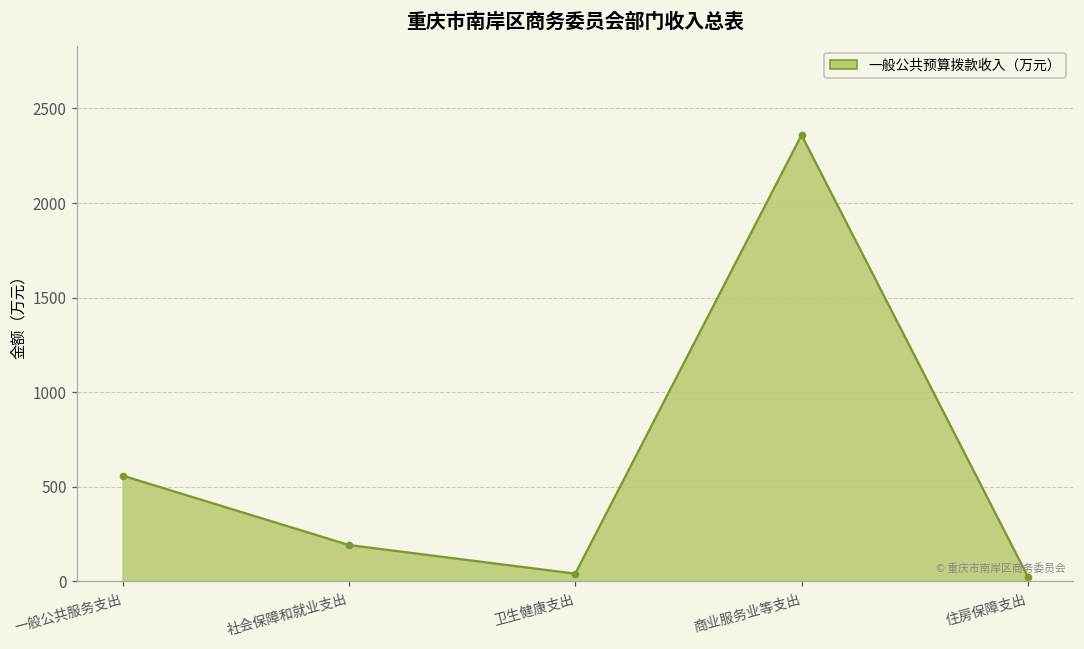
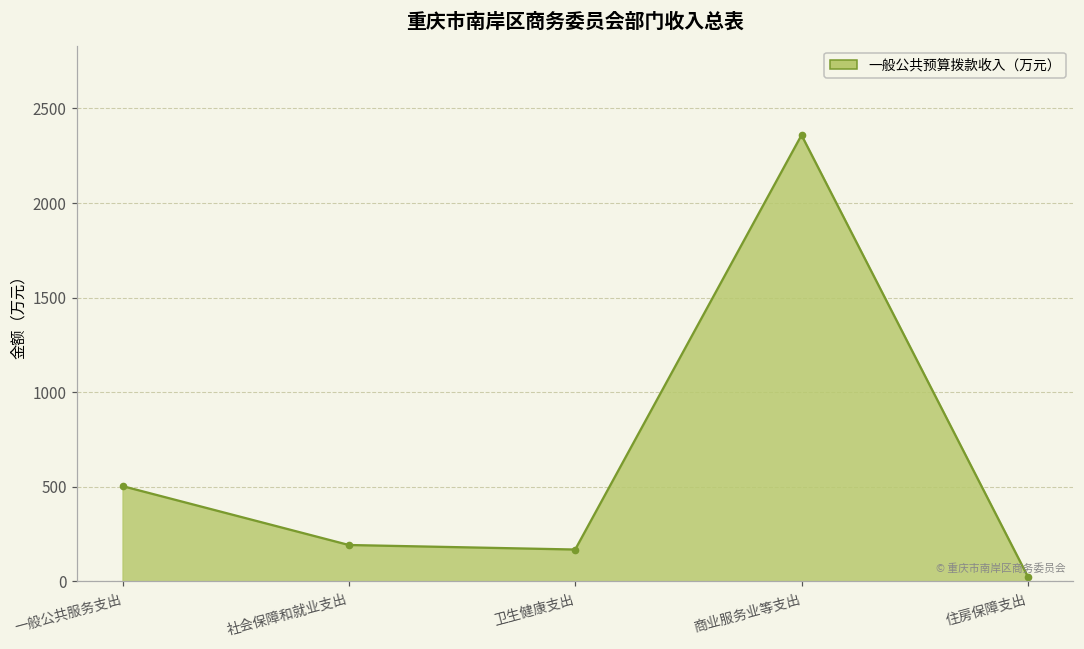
一般公共服务支出: 560 -> 500
卫生健康支出: 40 -> 170
